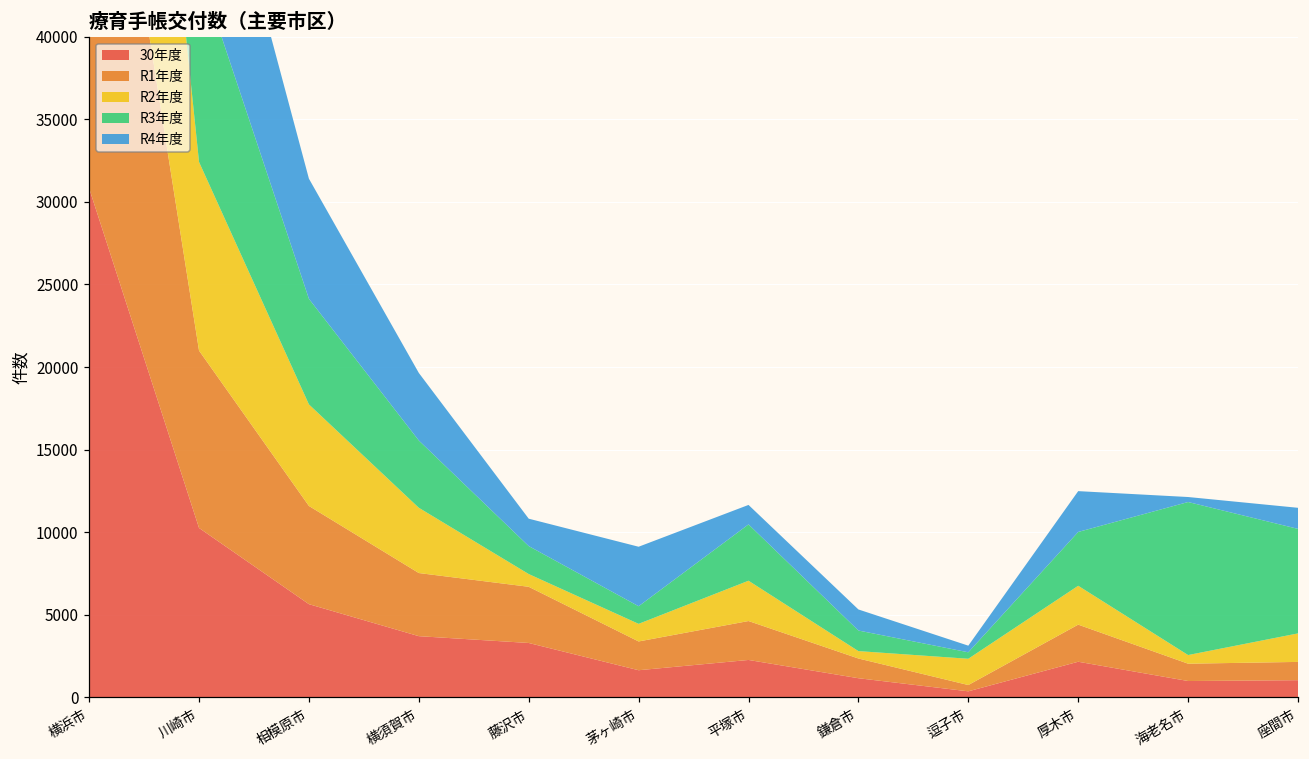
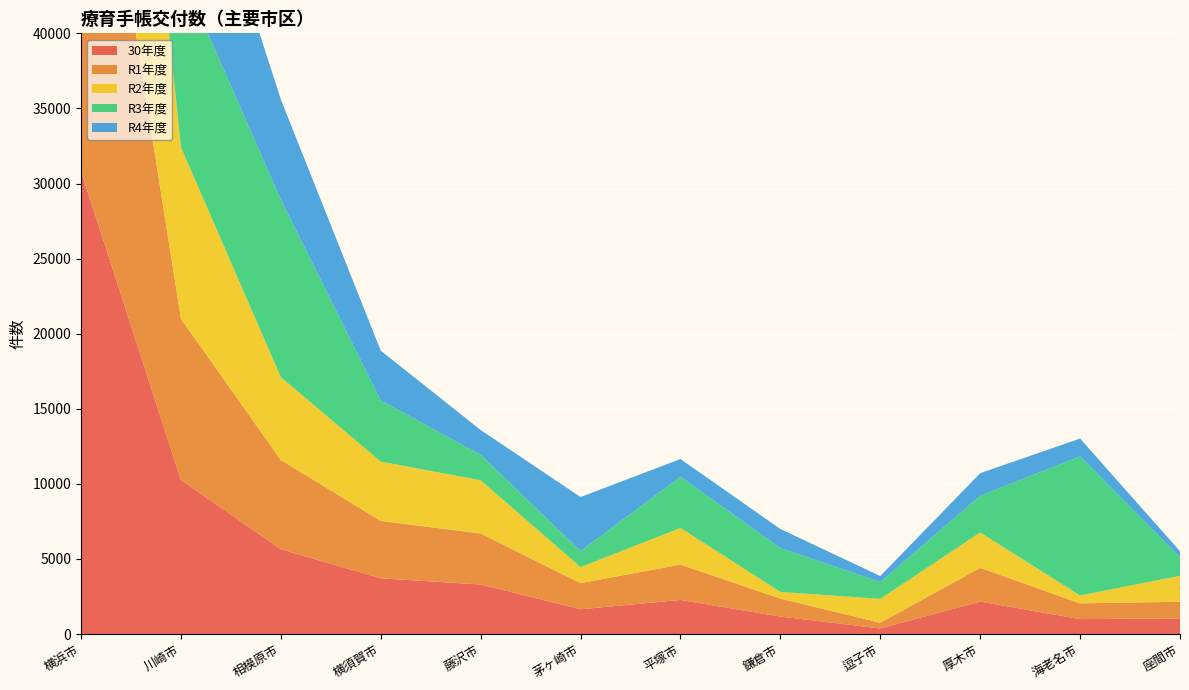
R2年度, 相模原市: 6100 -> 5500
R3年度, 相模原市: 6400 -> 11800
R4年度, 相模原市: 7300 -> 6700
R4年度, 横須賀市: 4100 -> 3300
R2年度, 藤沢市: 800 -> 3500
R3年度, 鎌倉市: 1200 -> 2900
R3年度, 逗子市: 400 -> 1100
R3年度, 厚木市: 3300 -> 2400
R4年度, 厚木市: 2500 -> 1500
R4年度, 海老名市: 300 -> 1200
R3年度, 座間市: 6300 -> 1200
R4年度, 座間市: 1300 -> 400
